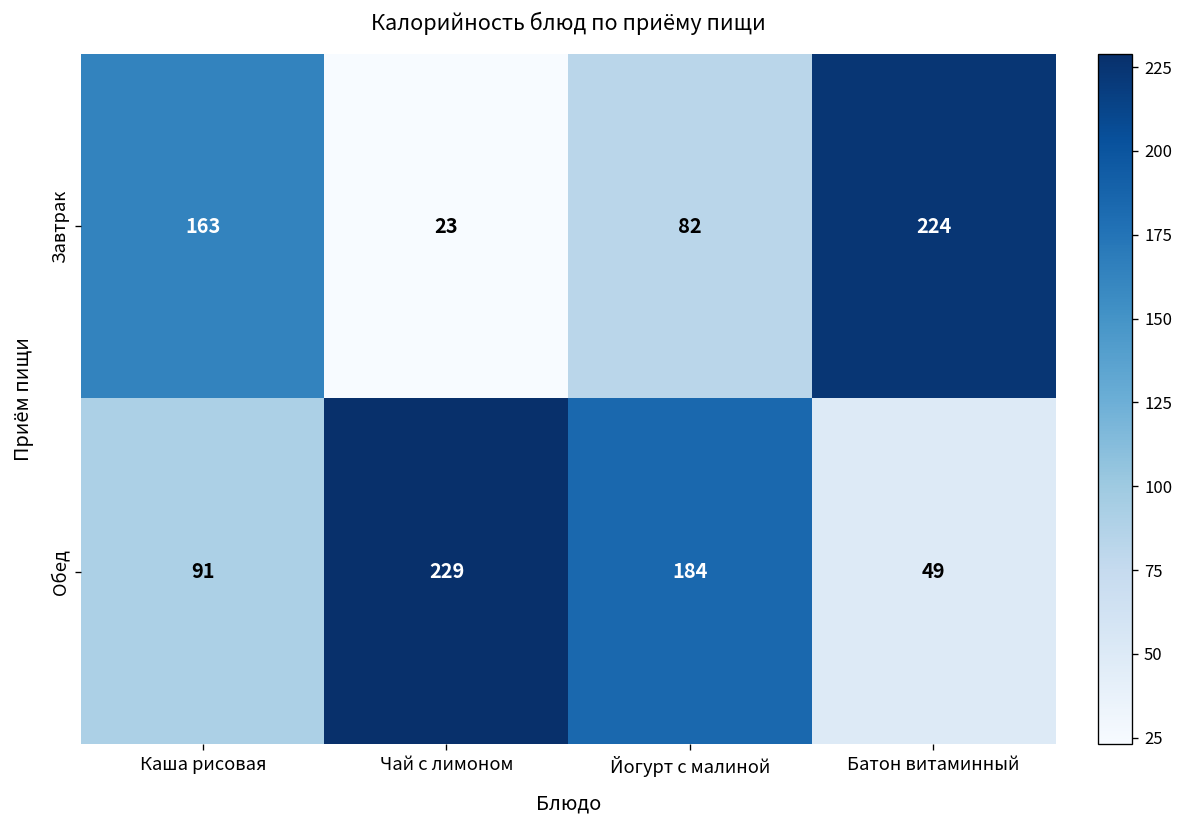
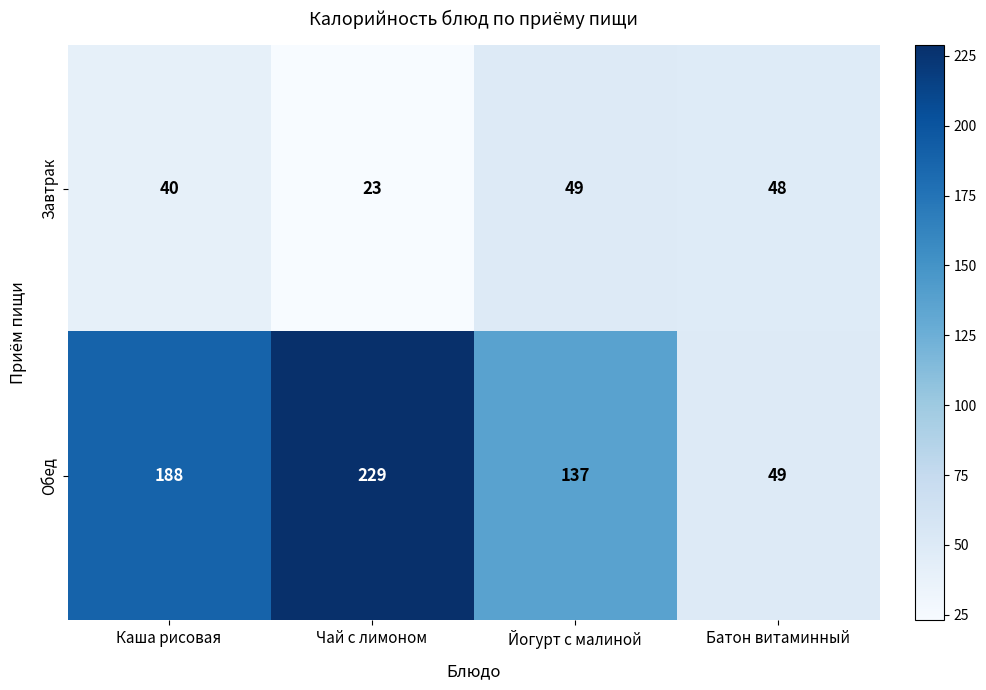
Завтрак, Каша рисовая: 163 -> 40
Завтрак, Йогурт с малиной: 82 -> 49
Завтрак, Батон витаминный: 224 -> 48
Обед, Каша рисовая: 91 -> 188
Обед, Йогурт с малиной: 184 -> 137
